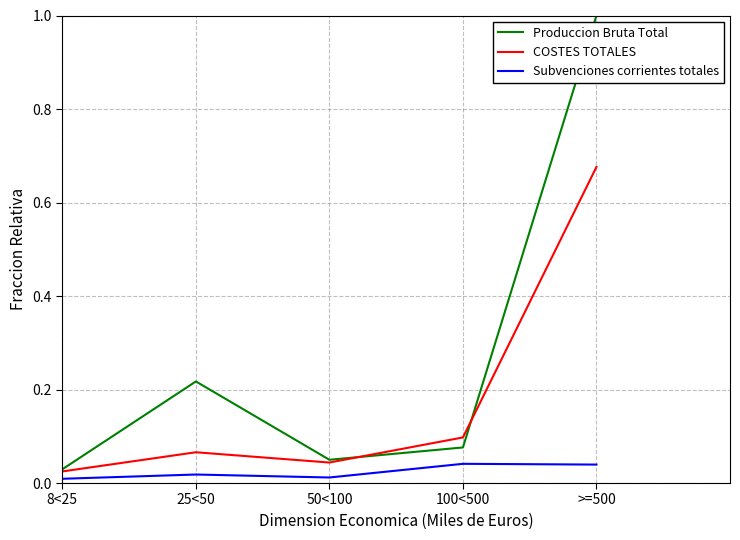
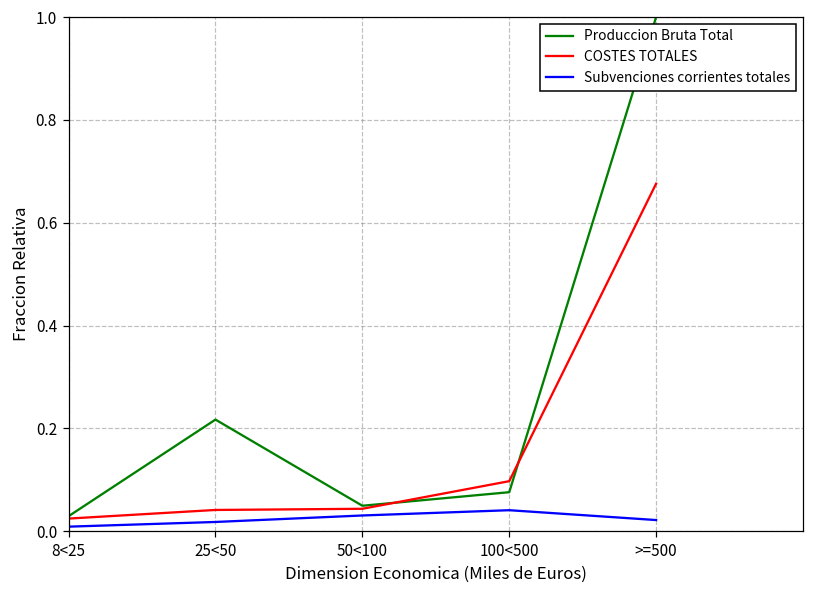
COSTES TOTALES, 25<50: 0.07 -> 0.04
Subvenciones corrientes totales, 50<100: 0.01 -> 0.03
Subvenciones corrientes totales, >=500: 0.04 -> 0.02
